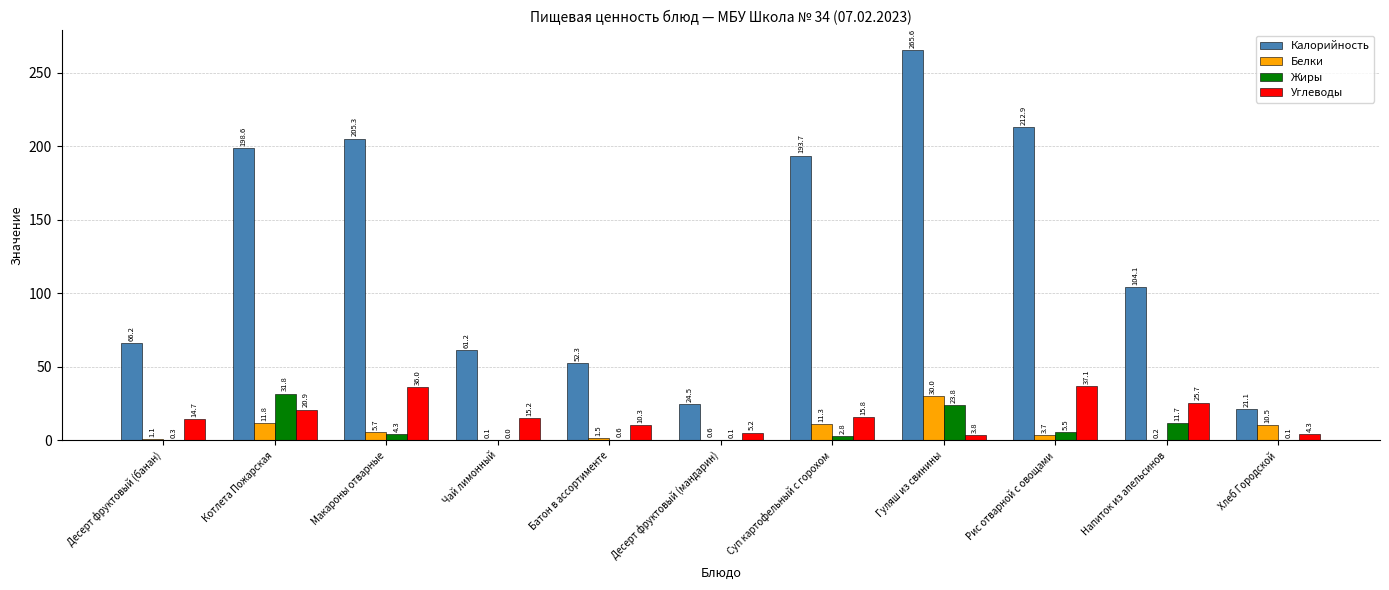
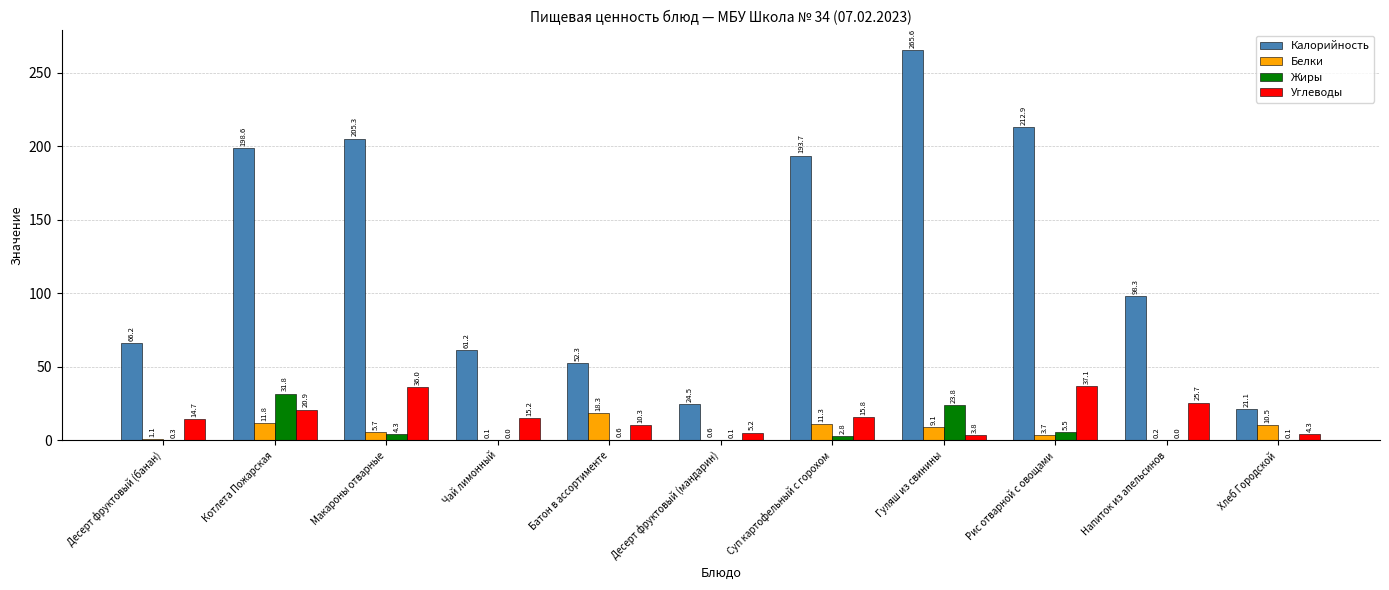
Белки, Батон в ассортименте: 1.5 -> 18.3
Белки, Гуляш из свинины: 30.0 -> 9.1
Калорийность, Напиток из апельсинов: 104.1 -> 98.3
Жиры, Напиток из апельсинов: 11.7 -> 0.0
